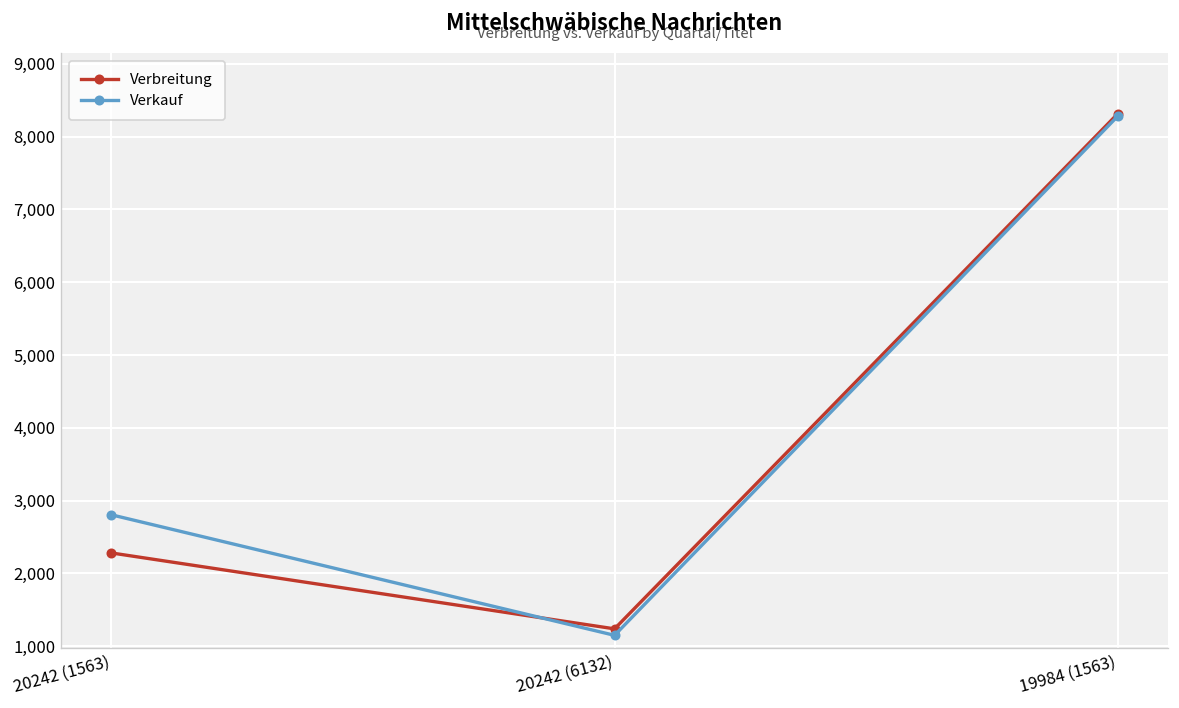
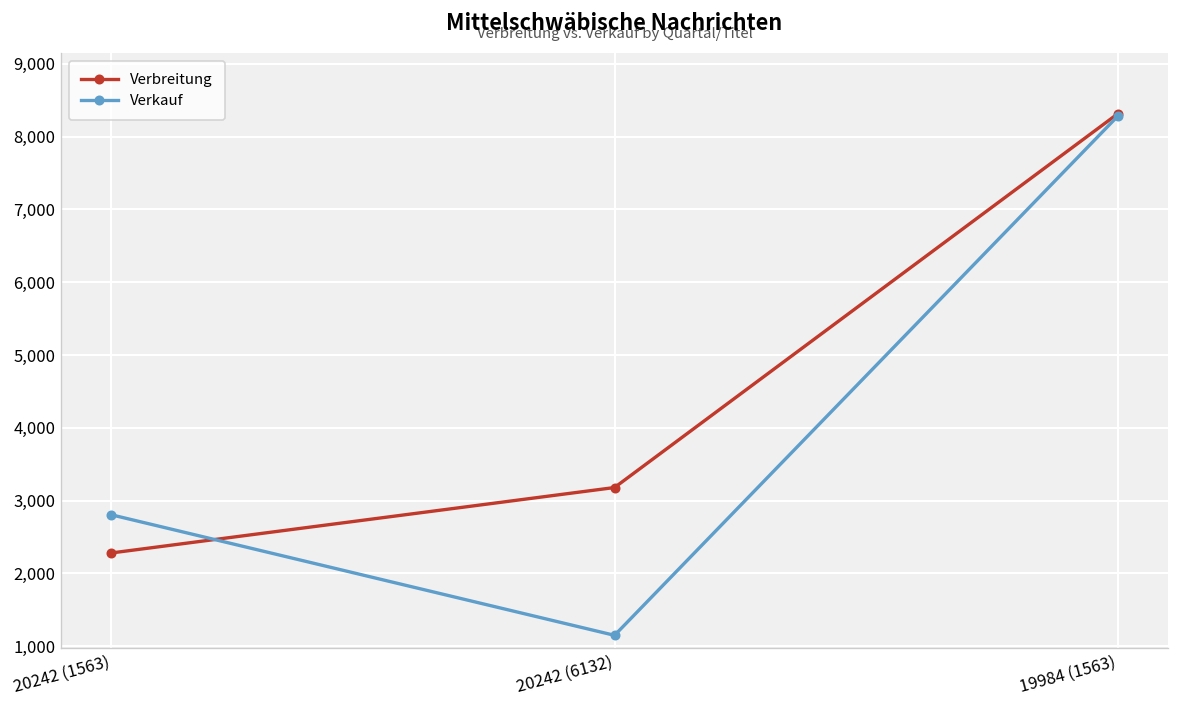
Verbreitung, 20242 (6132): 1,200 -> 3,200
